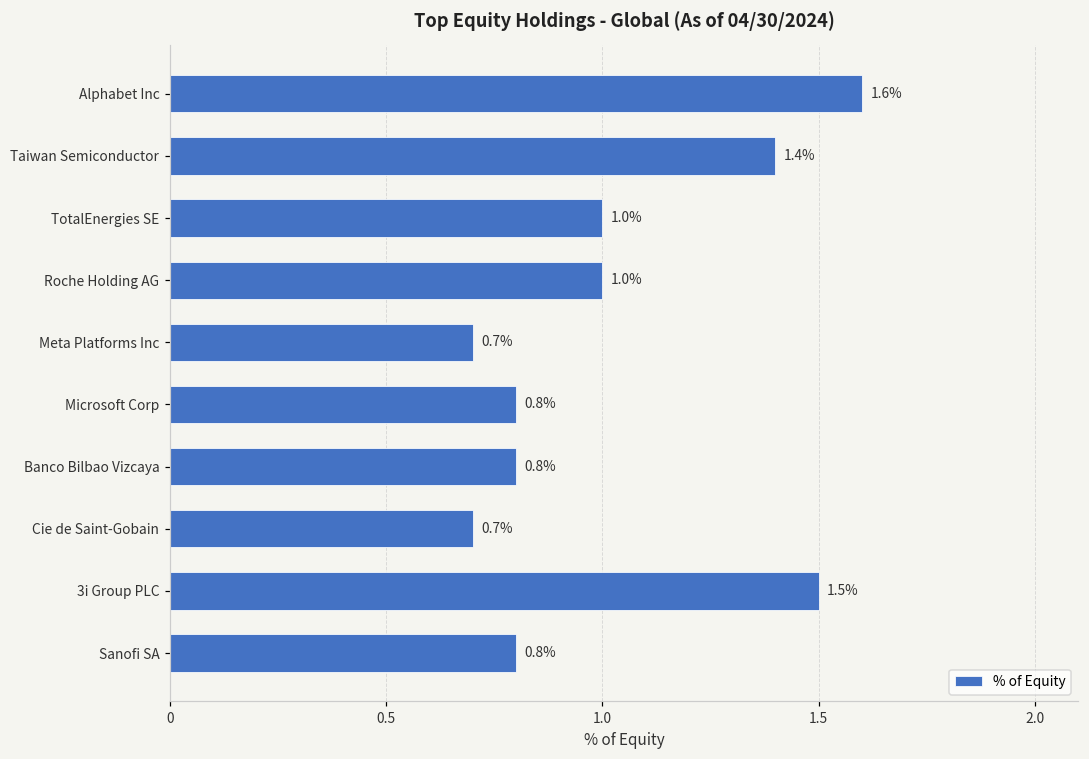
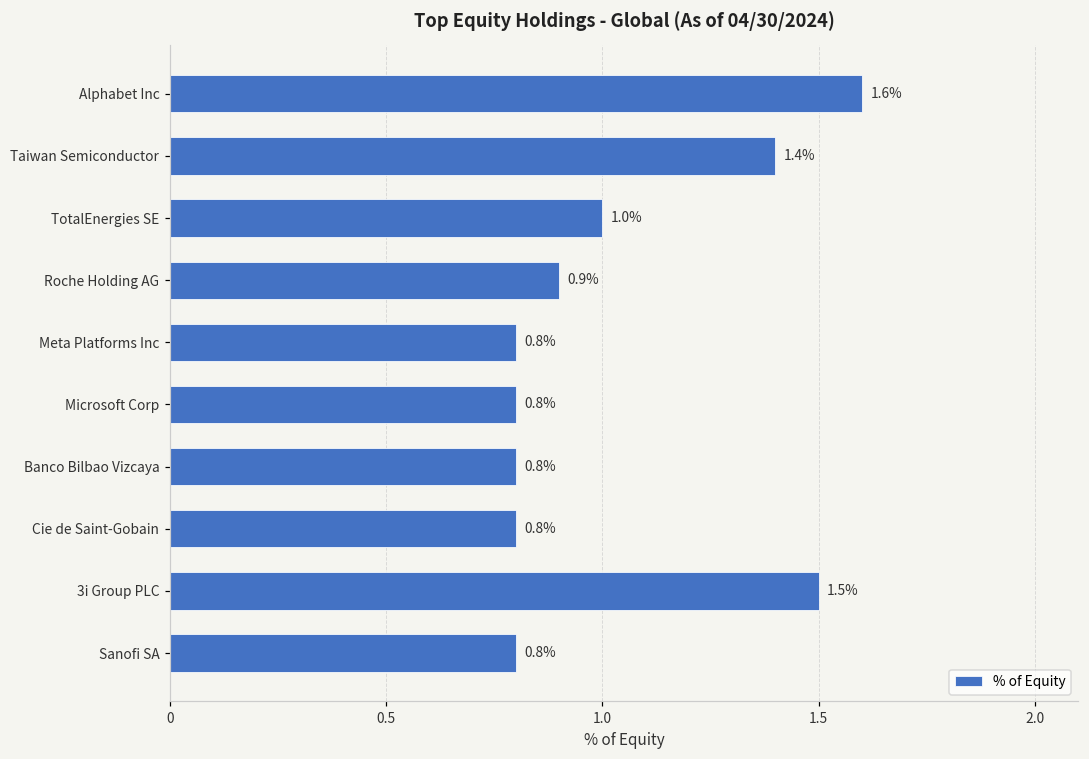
Roche Holding AG: 1.0% -> 0.9%
Meta Platforms Inc: 0.7% -> 0.8%
Cie de Saint-Gobain: 0.7% -> 0.8%
